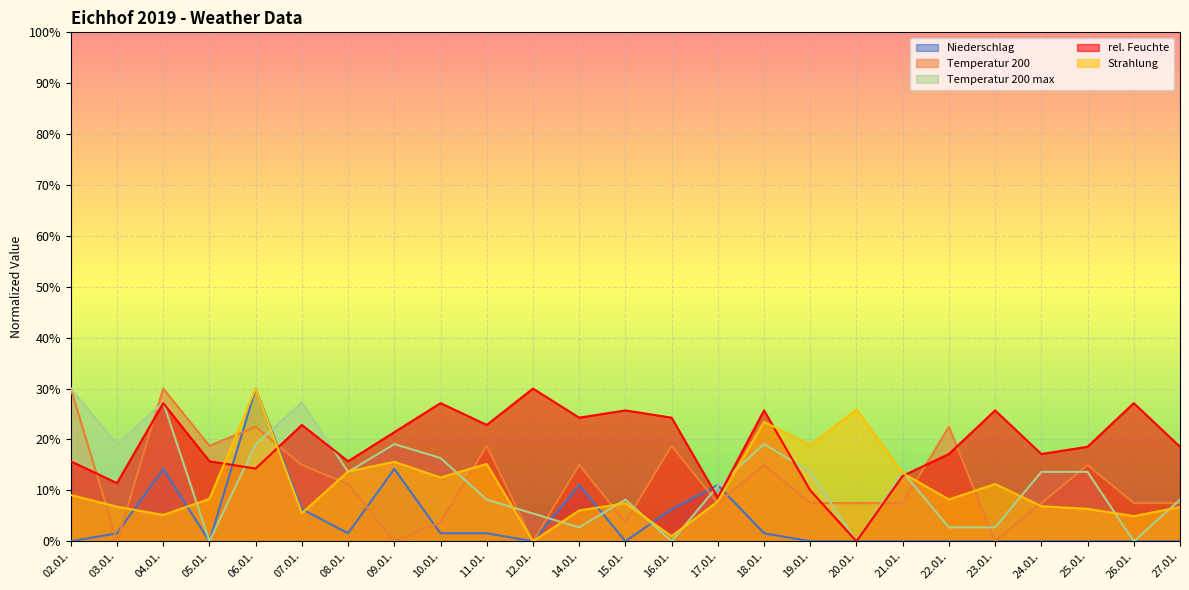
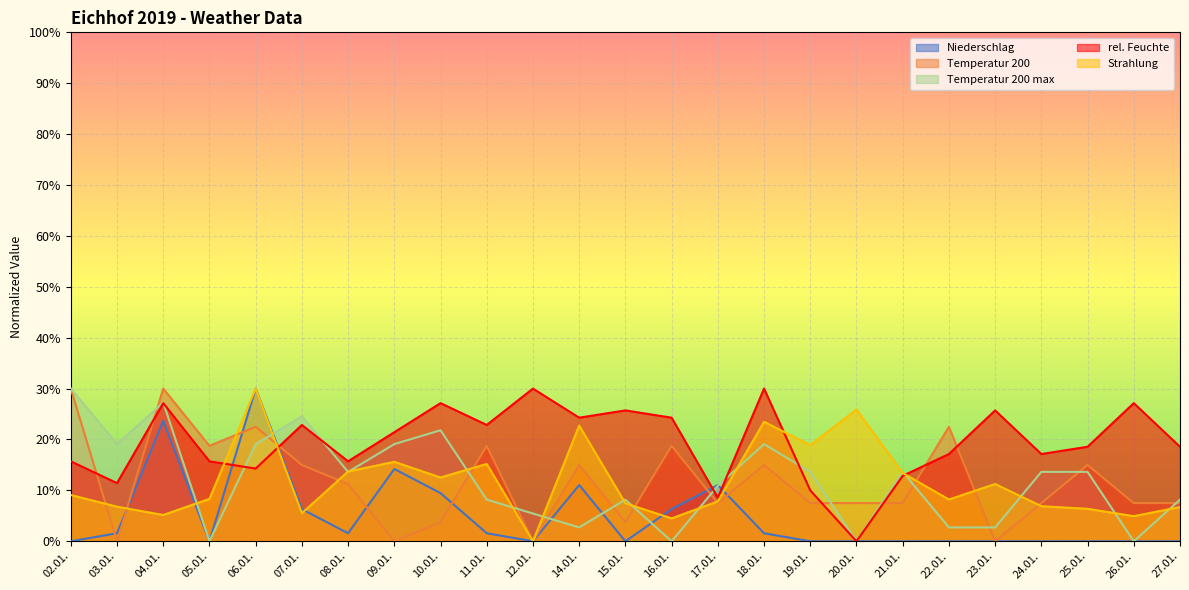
Niederschlag, 04.01.: 14% -> 24%
Temperatur 200 max, 07.01.: 27% -> 25%
Niederschlag, 10.01.: 2% -> 9%
Temperatur 200 max, 10.01.: 16% -> 22%
Strahlung, 14.01.: 6% -> 23%
Strahlung, 16.01.: 1% -> 5%
rel. Feuchte, 18.01.: 26% -> 30%
